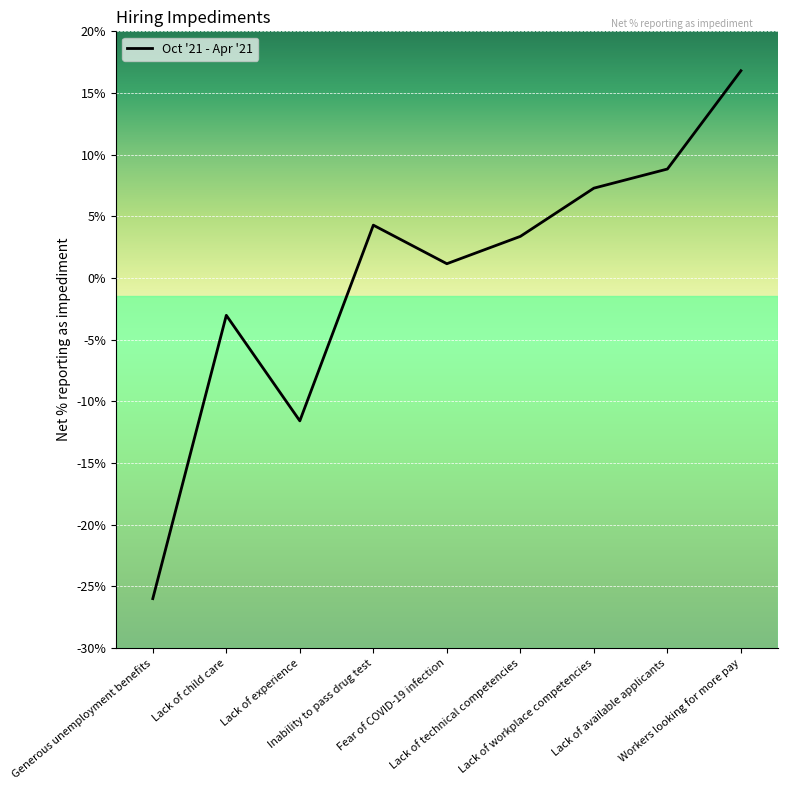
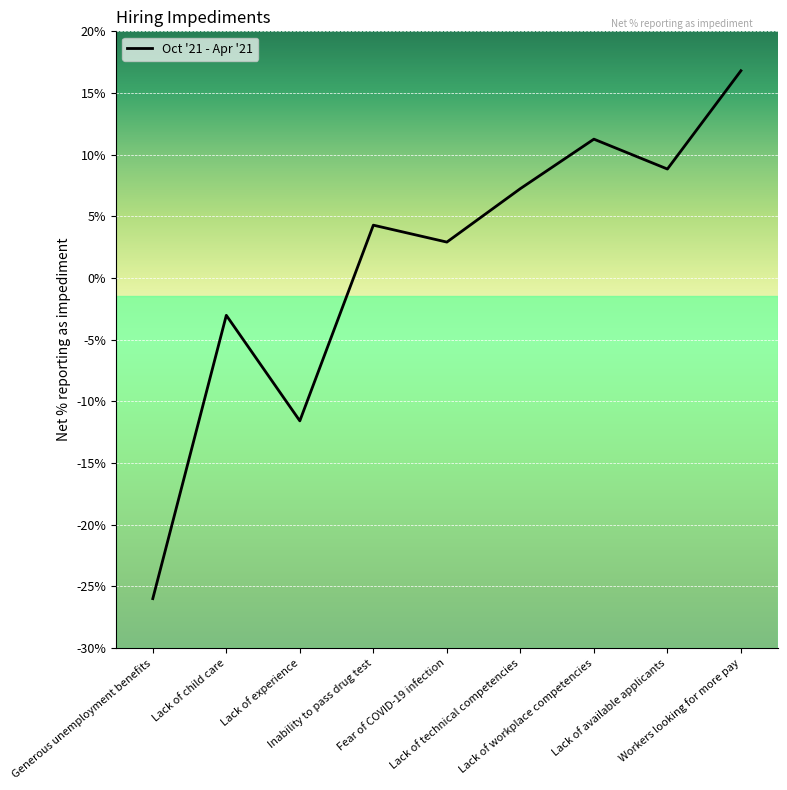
Fear of COVID-19 infection: 1.2% -> 2.9%
Lack of technical competencies: 3.4% -> 7.2%
Lack of workplace competencies: 7.3% -> 11.3%
